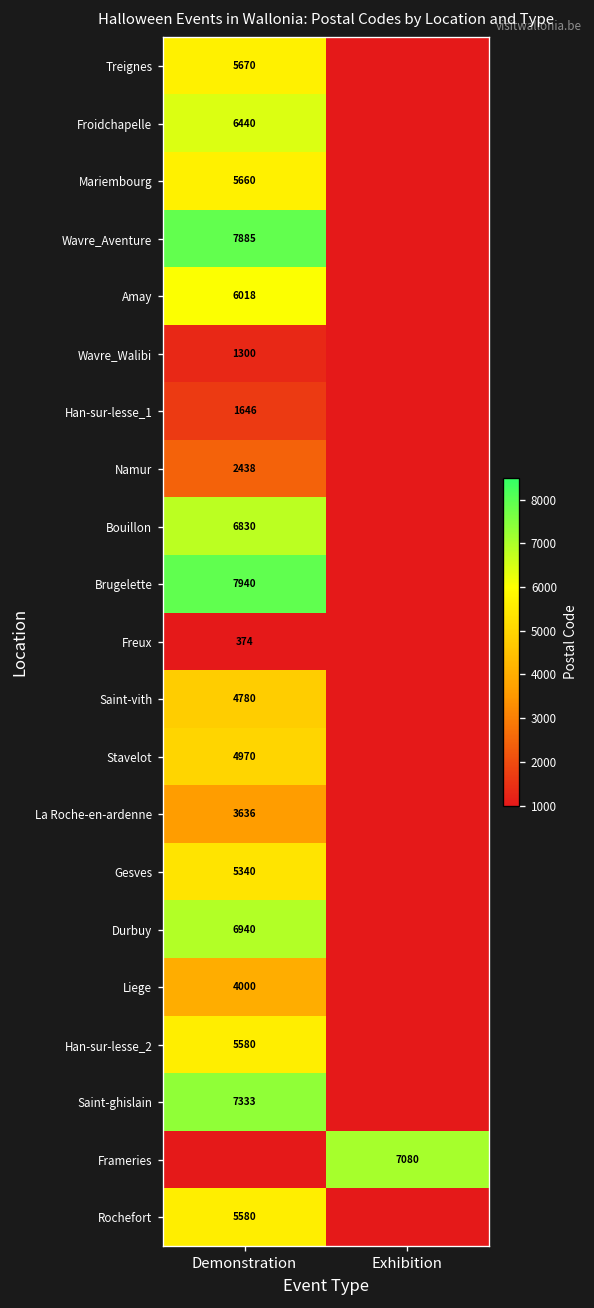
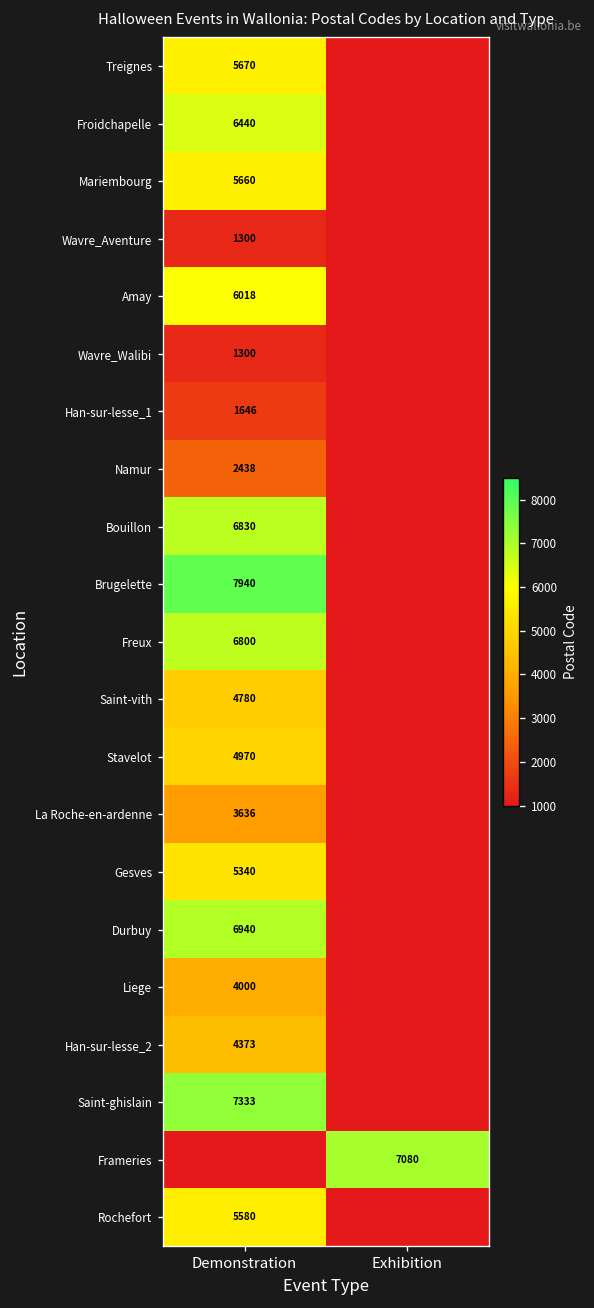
Wavre_Aventure, Demonstration: 7885 -> 1300
Freux, Demonstration: 374 -> 6800
Han-sur-lesse_2, Demonstration: 5580 -> 4373
